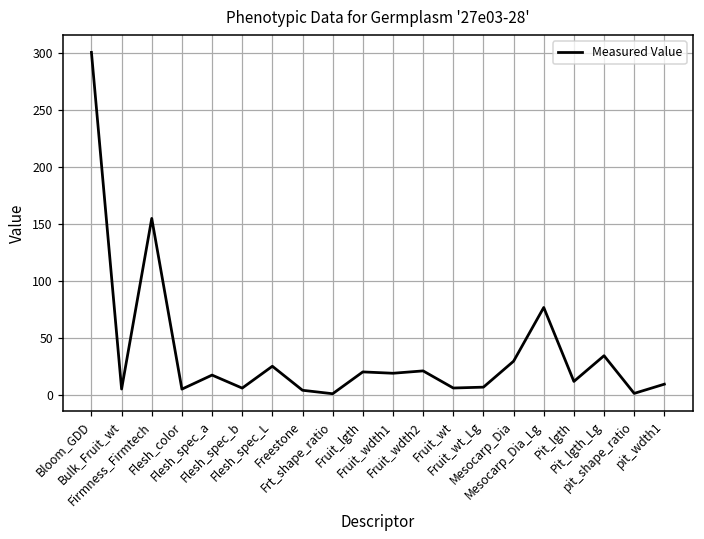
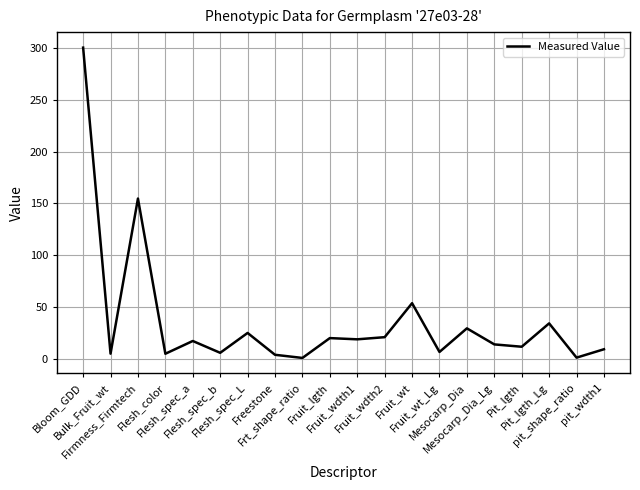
Fruit_wt: 6 -> 54
Mesocarp_Dia_Lg: 77 -> 14
